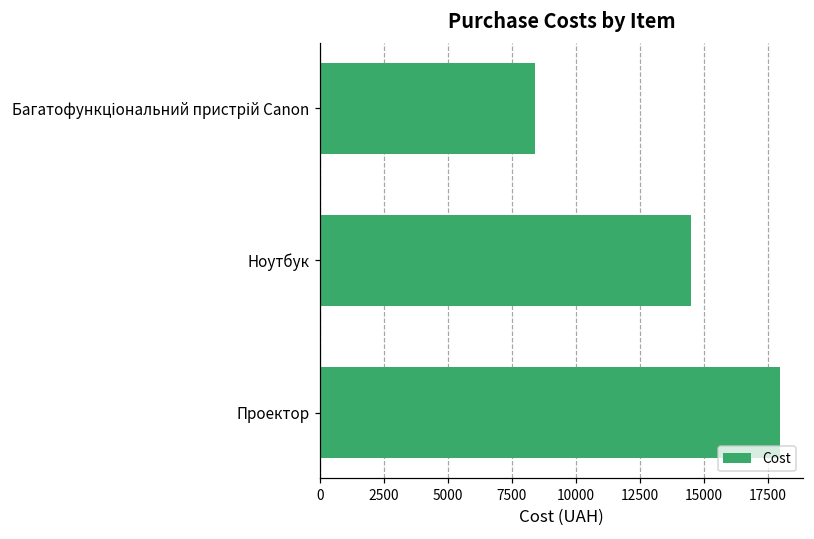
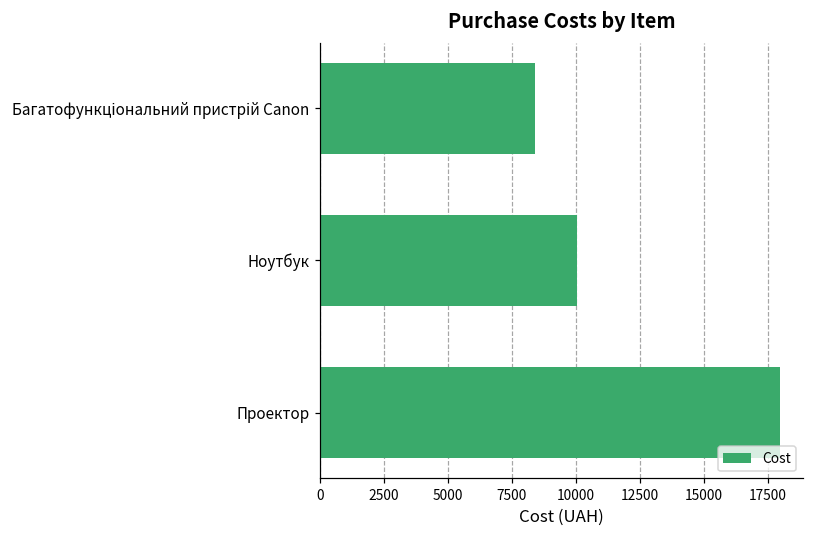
Ноутбук: 14500 -> 10100
